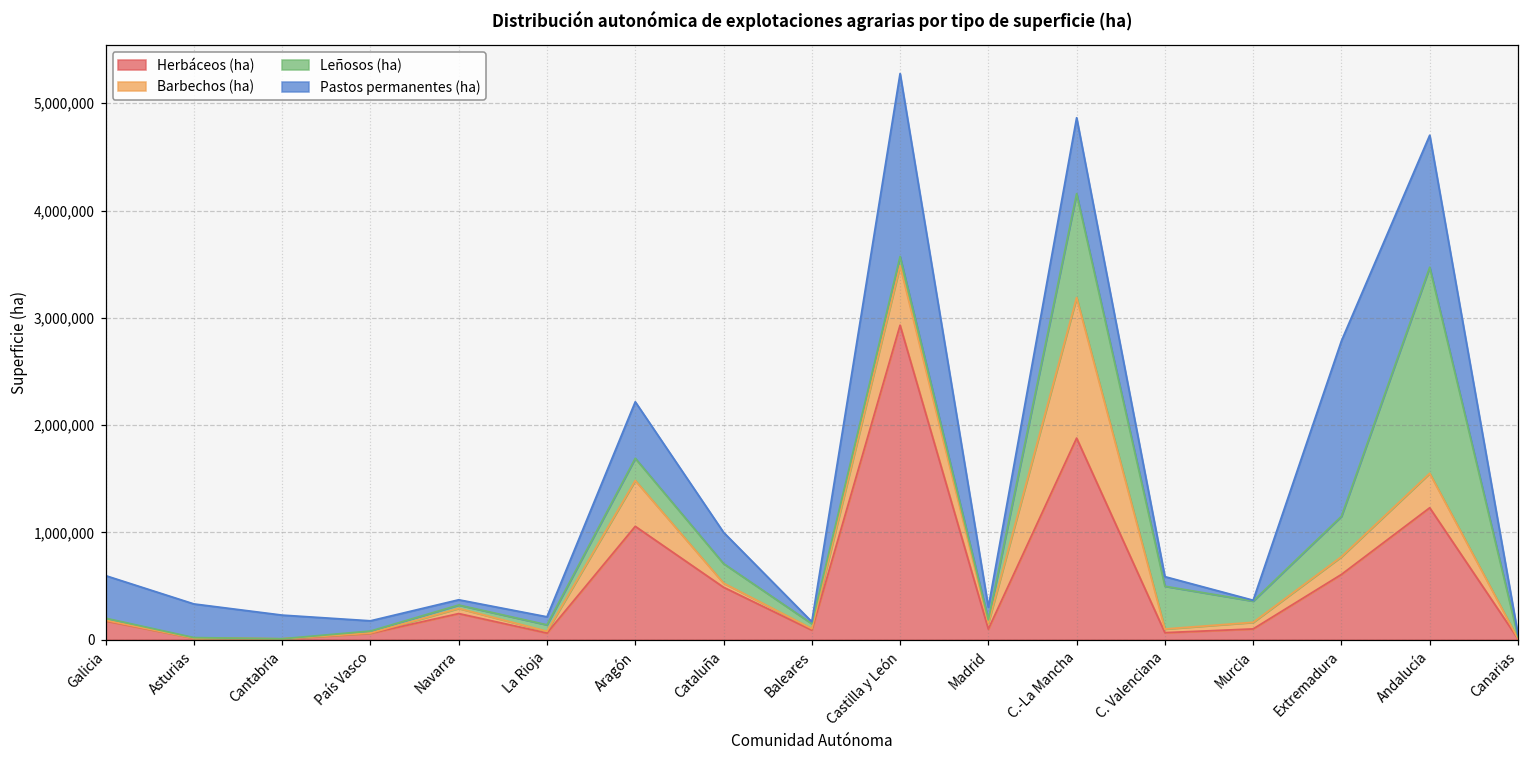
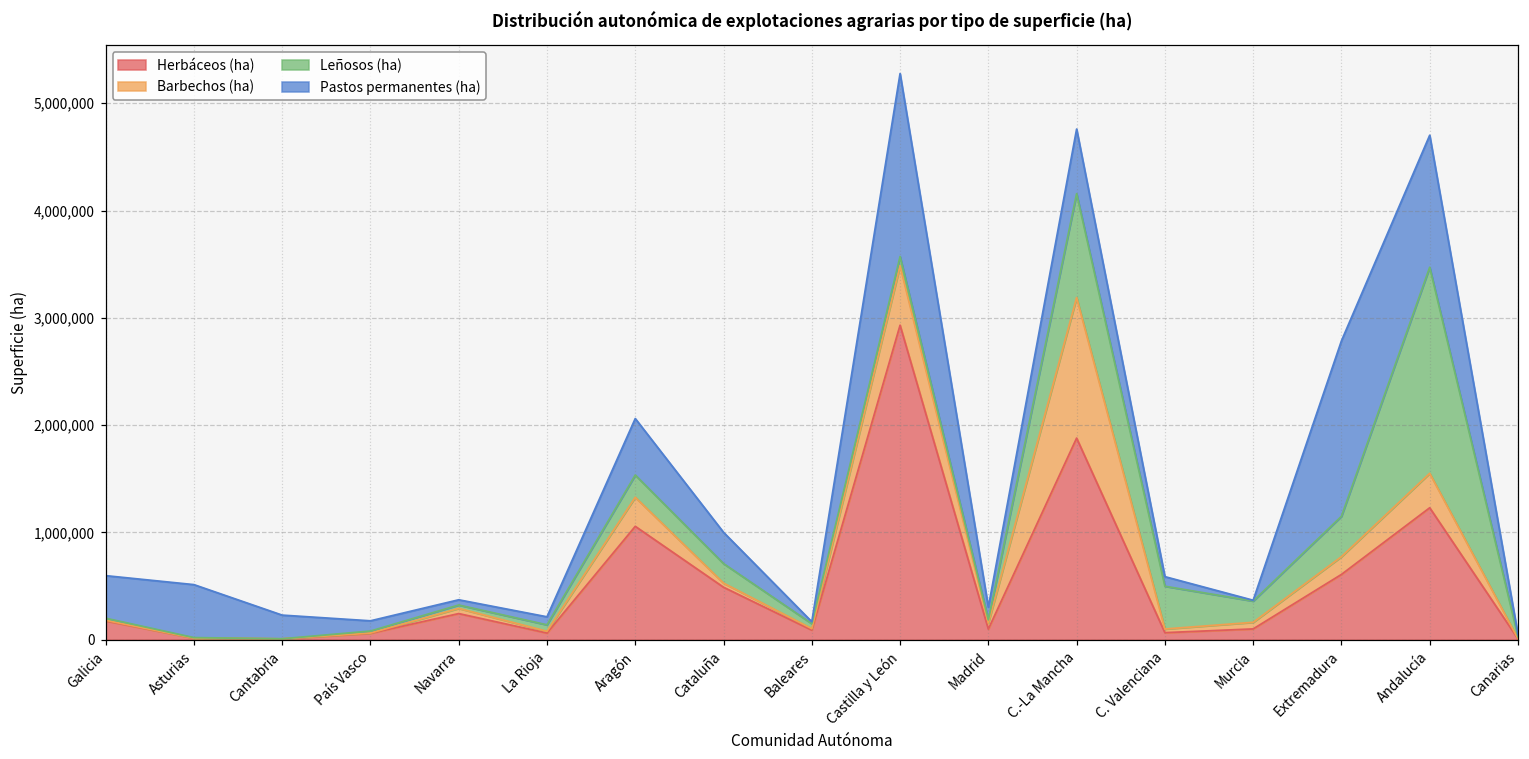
Pastos permanentes (ha), Asturias: 300,000 -> 500,000
Barbechos (ha), Aragón: 400,000 -> 300,000
Pastos permanentes (ha), C.-La Mancha: 700,000 -> 600,000
